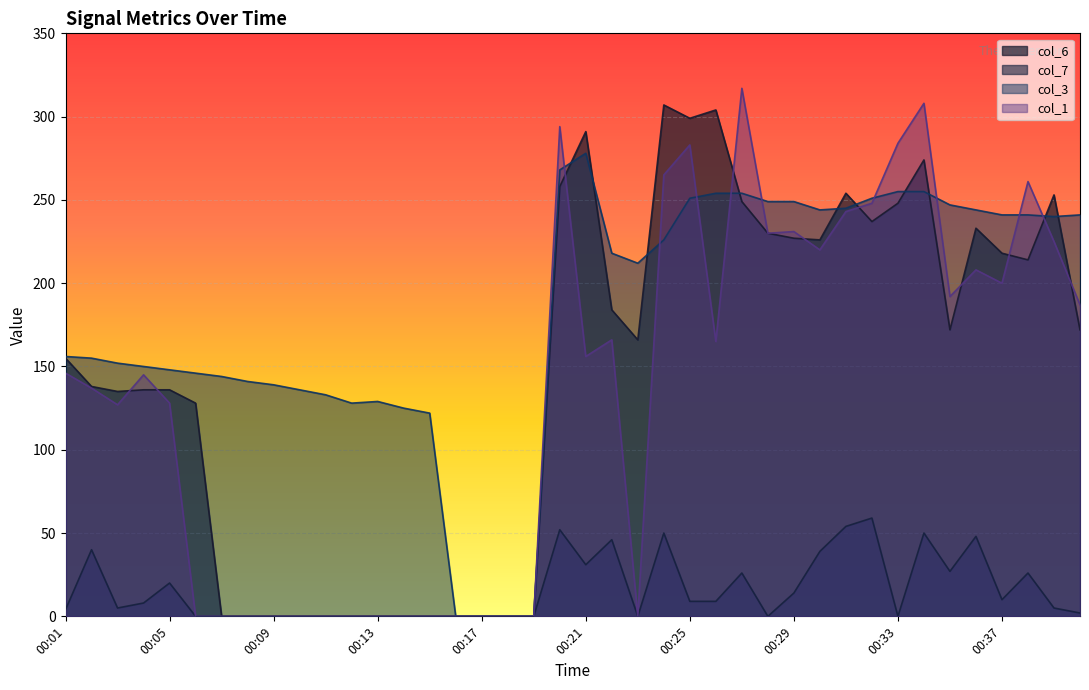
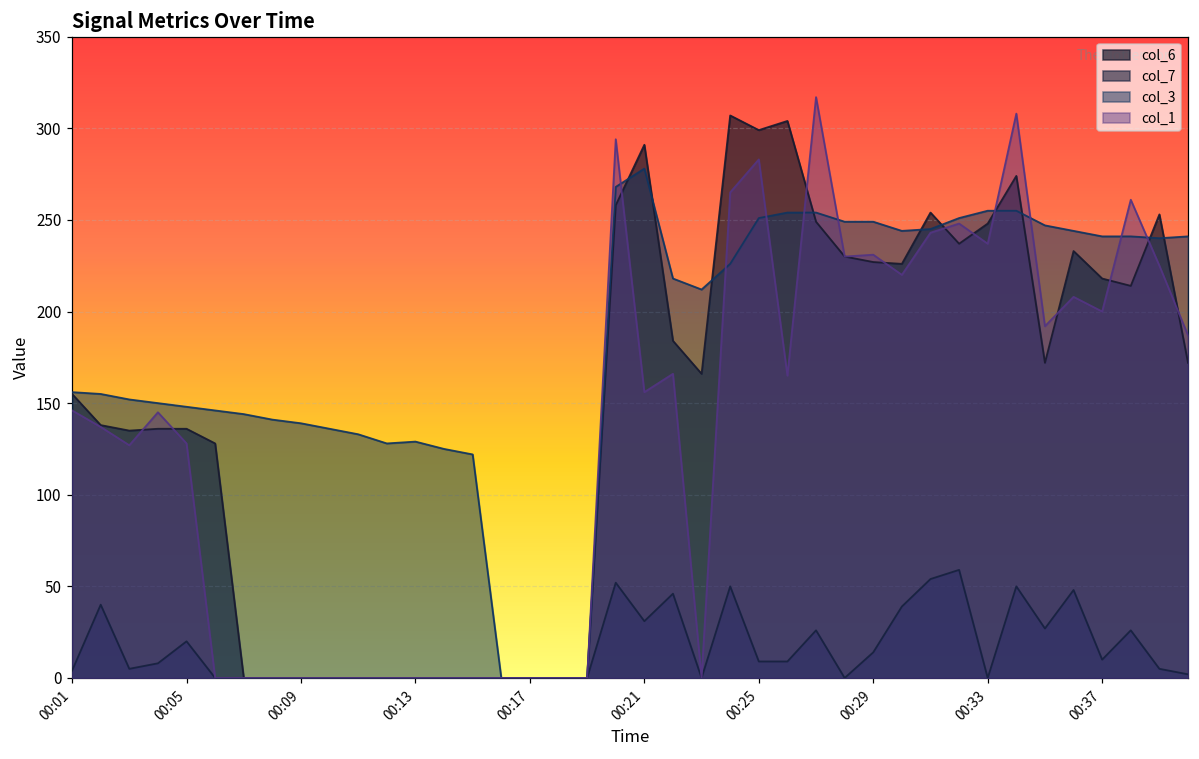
col_1, 00:33: 284 -> 237
